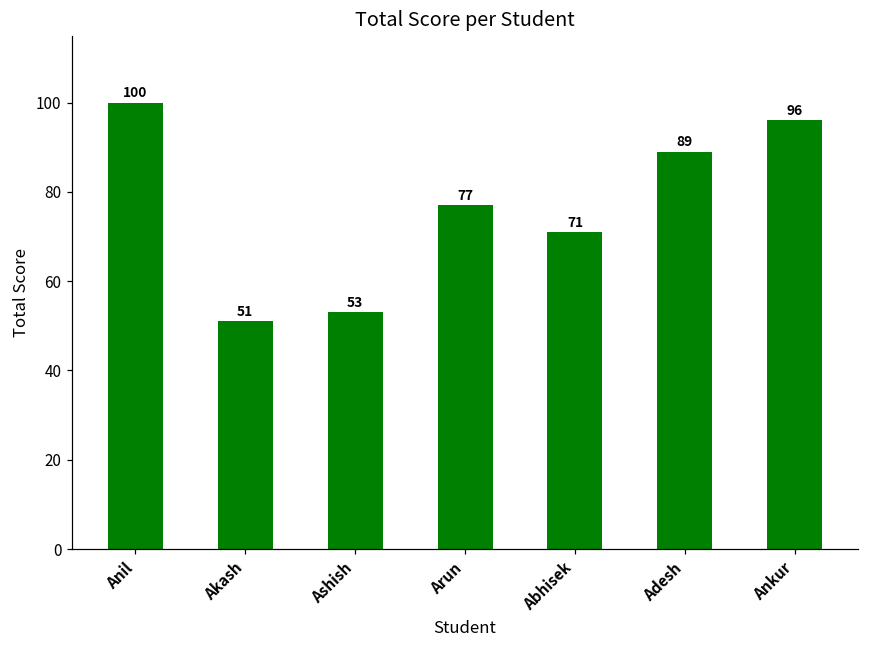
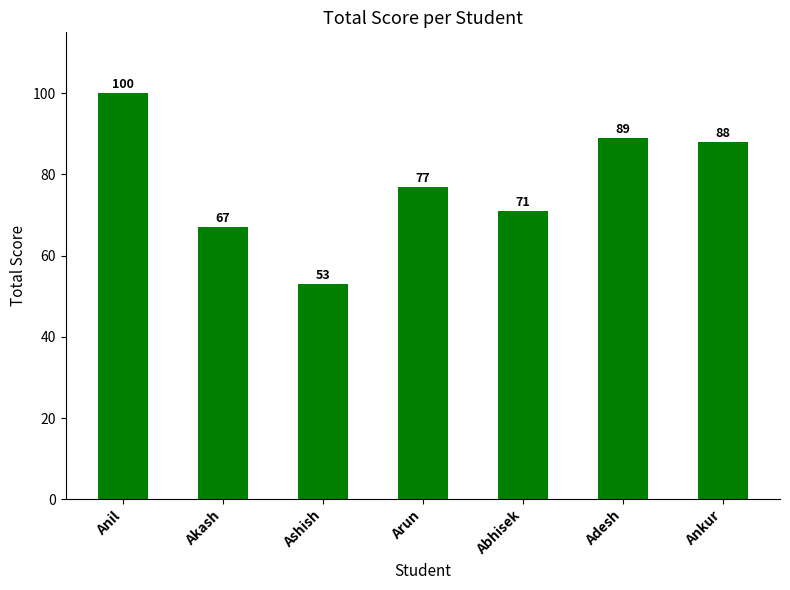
Akash: 51 -> 67
Ankur: 96 -> 88
